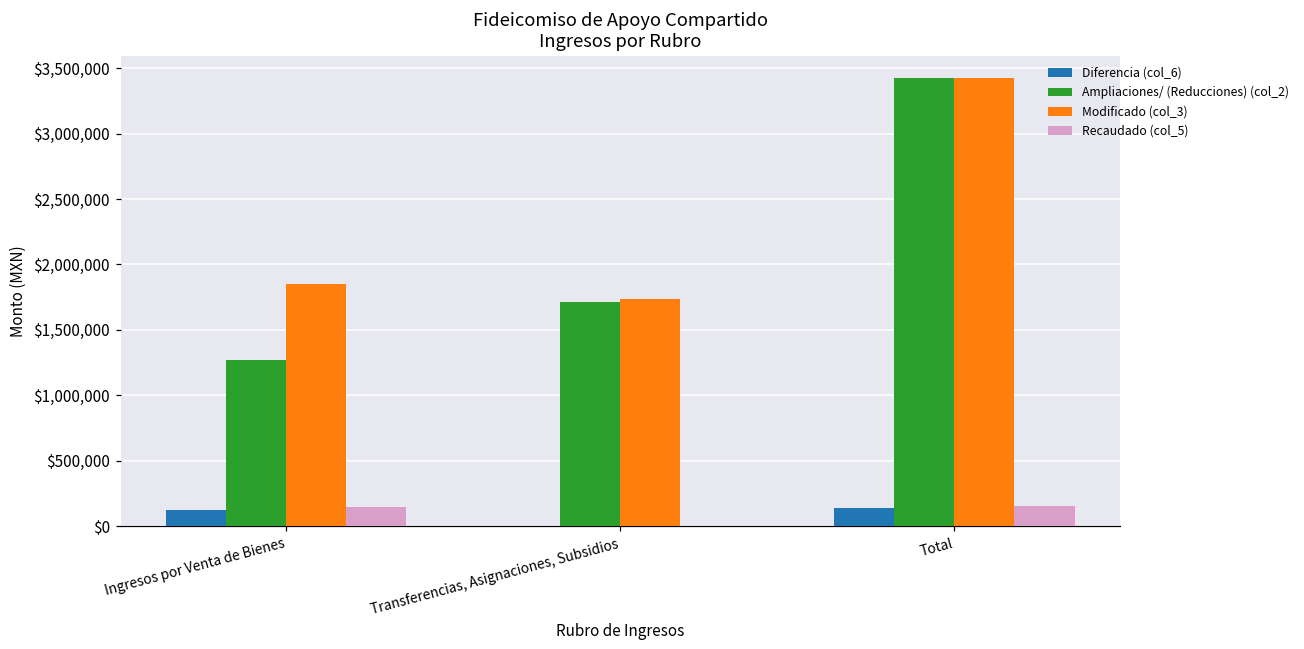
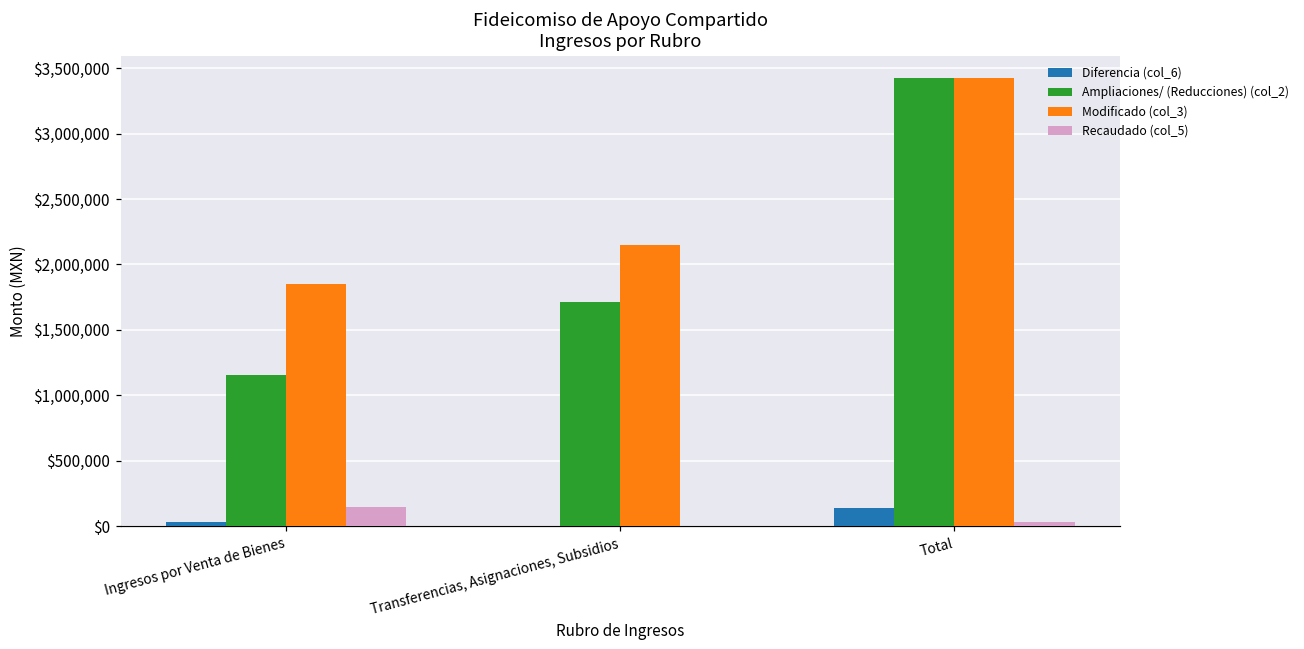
Diferencia (col_6), Ingresos por Venta de Bienes: $120,000 -> $30,000
Ampliaciones/ (Reducciones) (col_2), Ingresos por Venta de Bienes: $1,270,000 -> $1,160,000
Modificado (col_3), Transferencias, Asignaciones, Subsidios: $1,740,000 -> $2,150,000
Recaudado (col_5), Total: $150,000 -> $30,000
